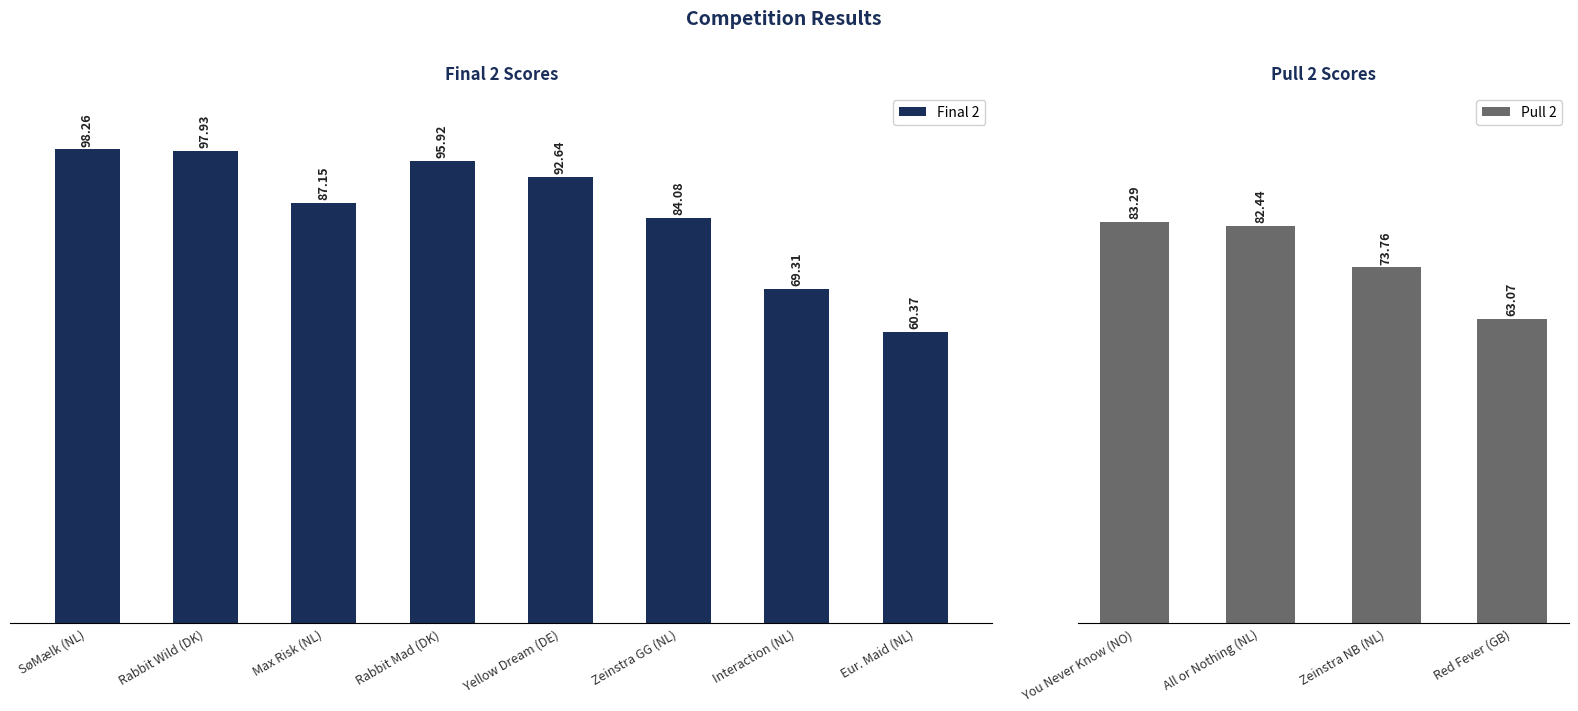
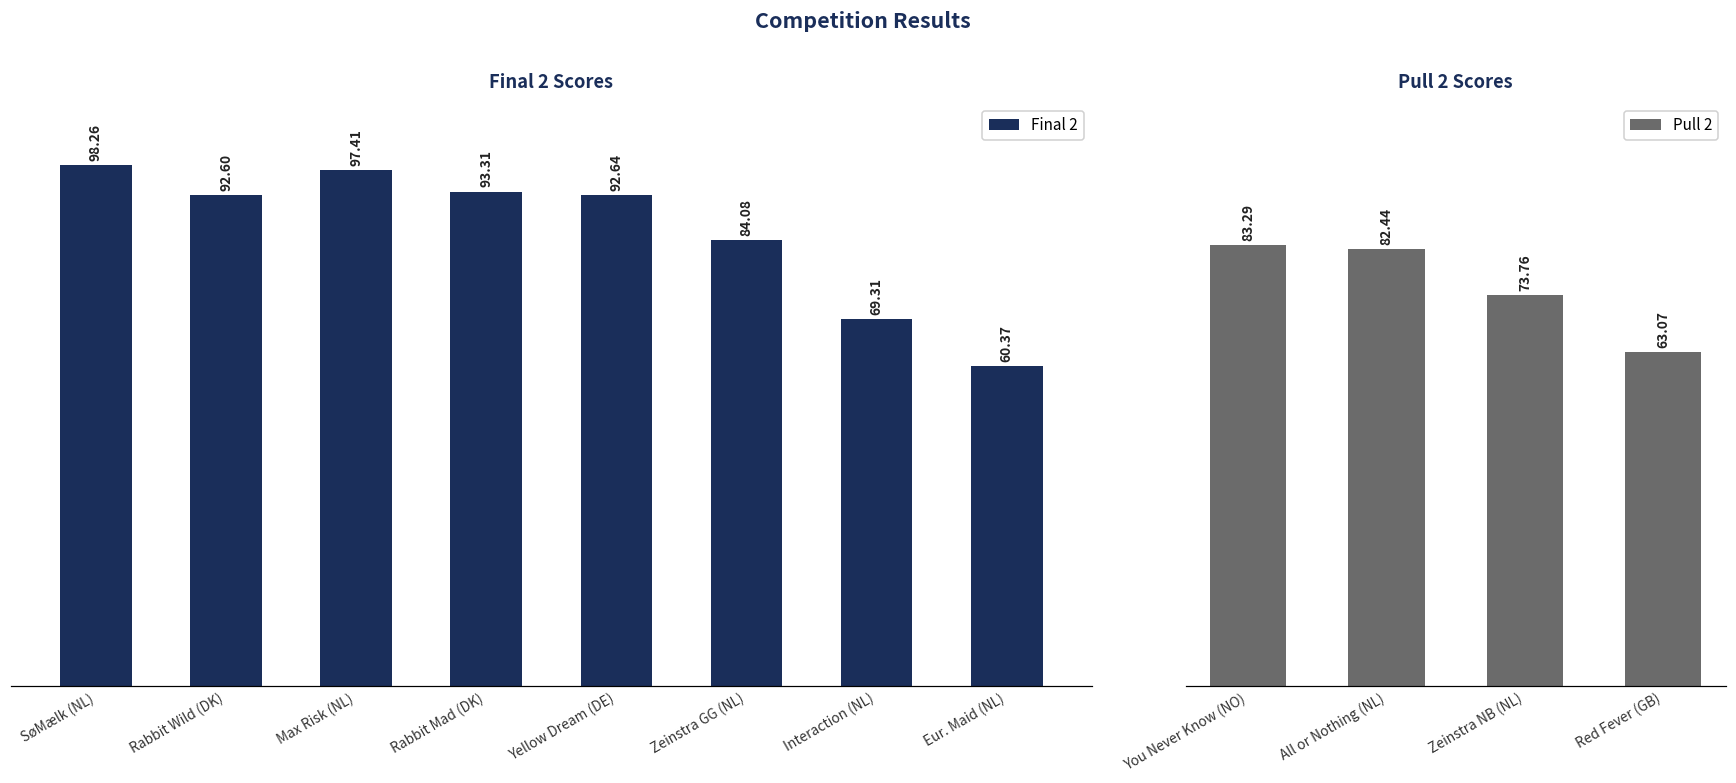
Final 2 Scores, Rabbit Wild (DK): 97.93 -> 92.60
Final 2 Scores, Max Risk (NL): 87.15 -> 97.41
Final 2 Scores, Rabbit Mad (DK): 95.92 -> 93.31
